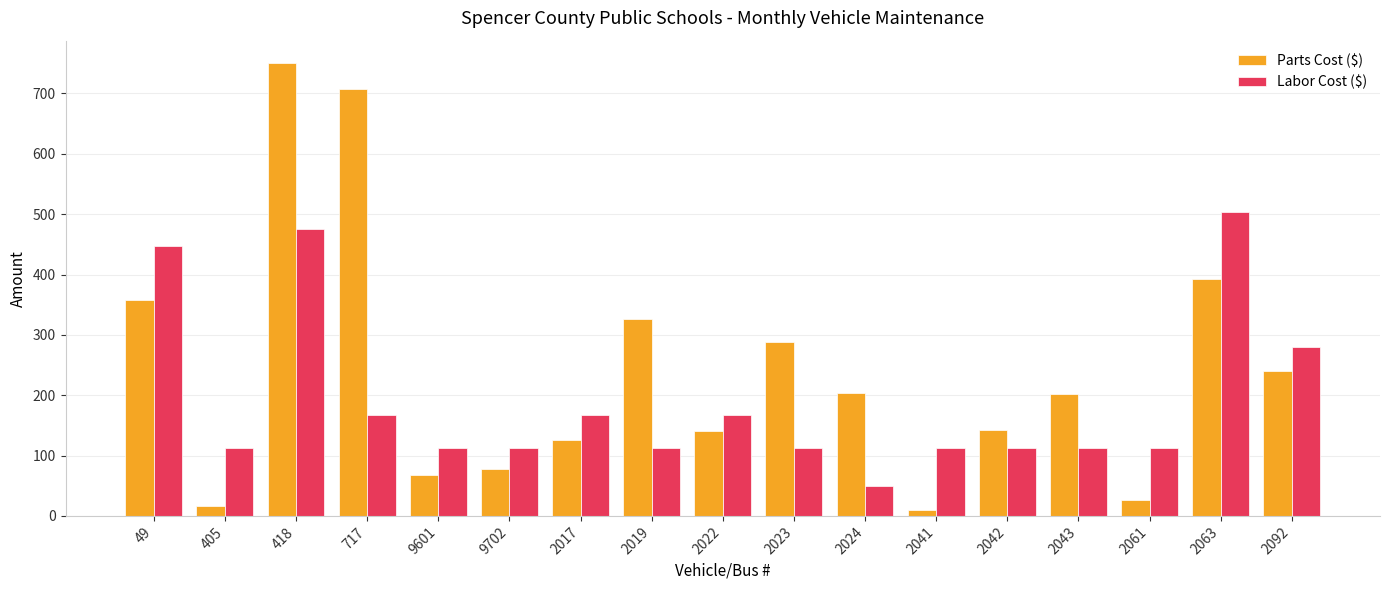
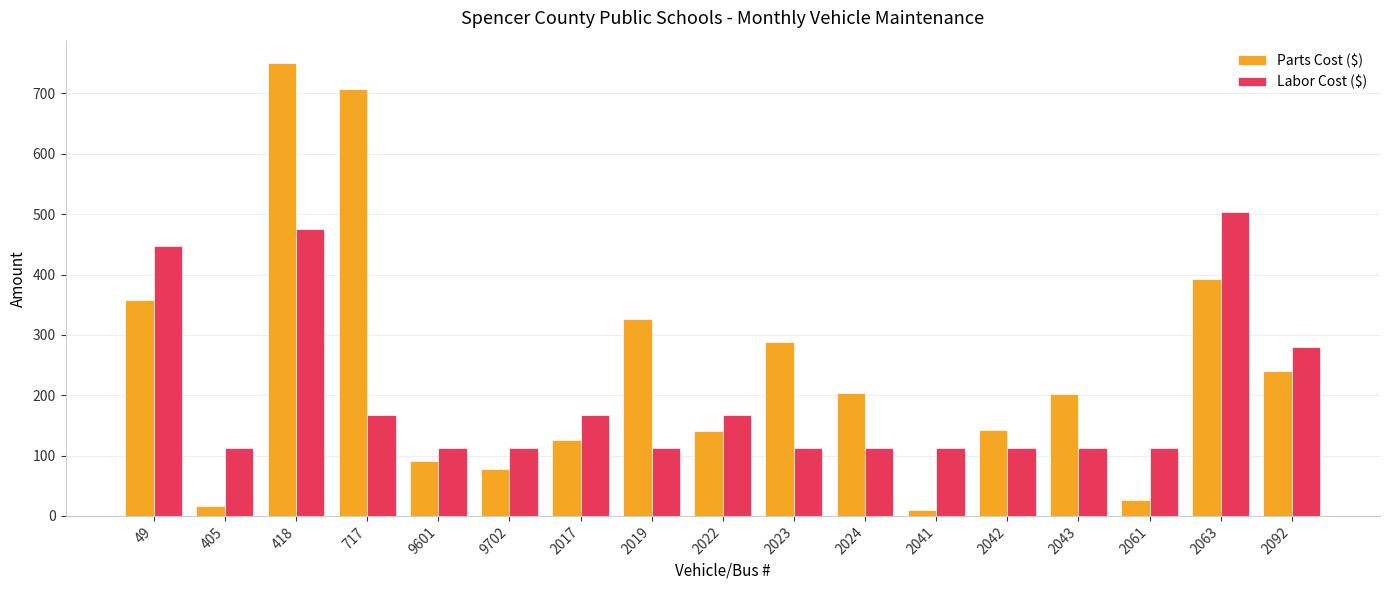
Parts Cost ($), 9601: 70 -> 90
Labor Cost ($), 2024: 50 -> 110
